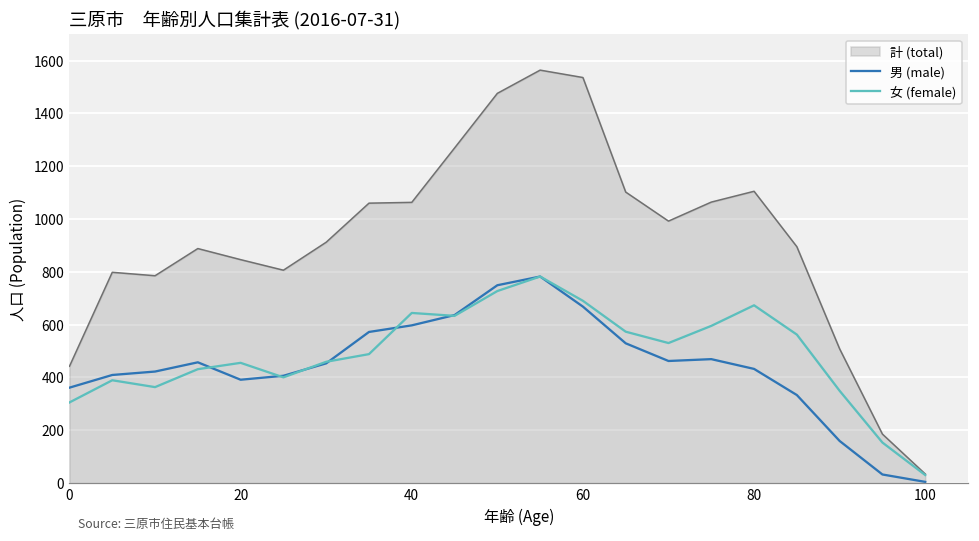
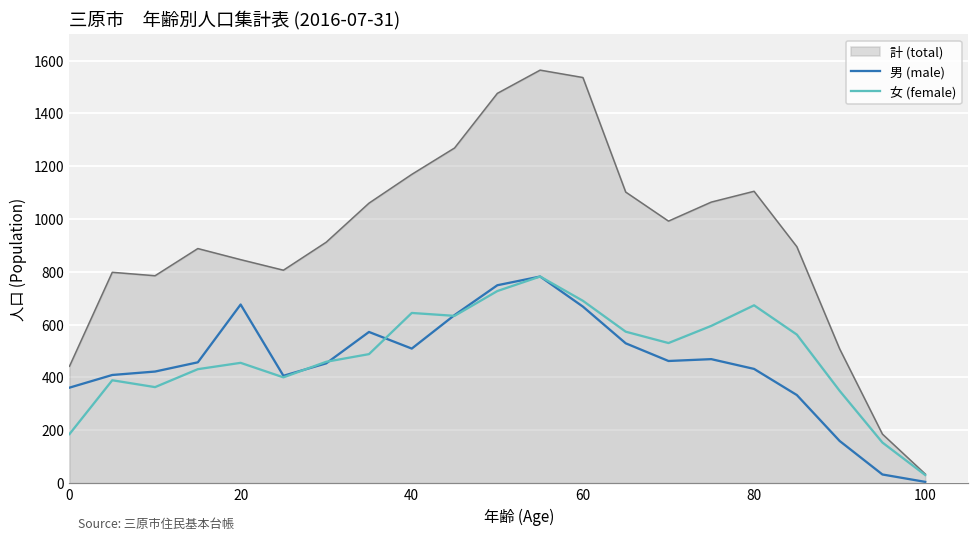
女 (female), 0: 310 -> 190
男 (male), 20: 390 -> 680
計 (total), 40: 1060 -> 1170
男 (male), 40: 600 -> 510
